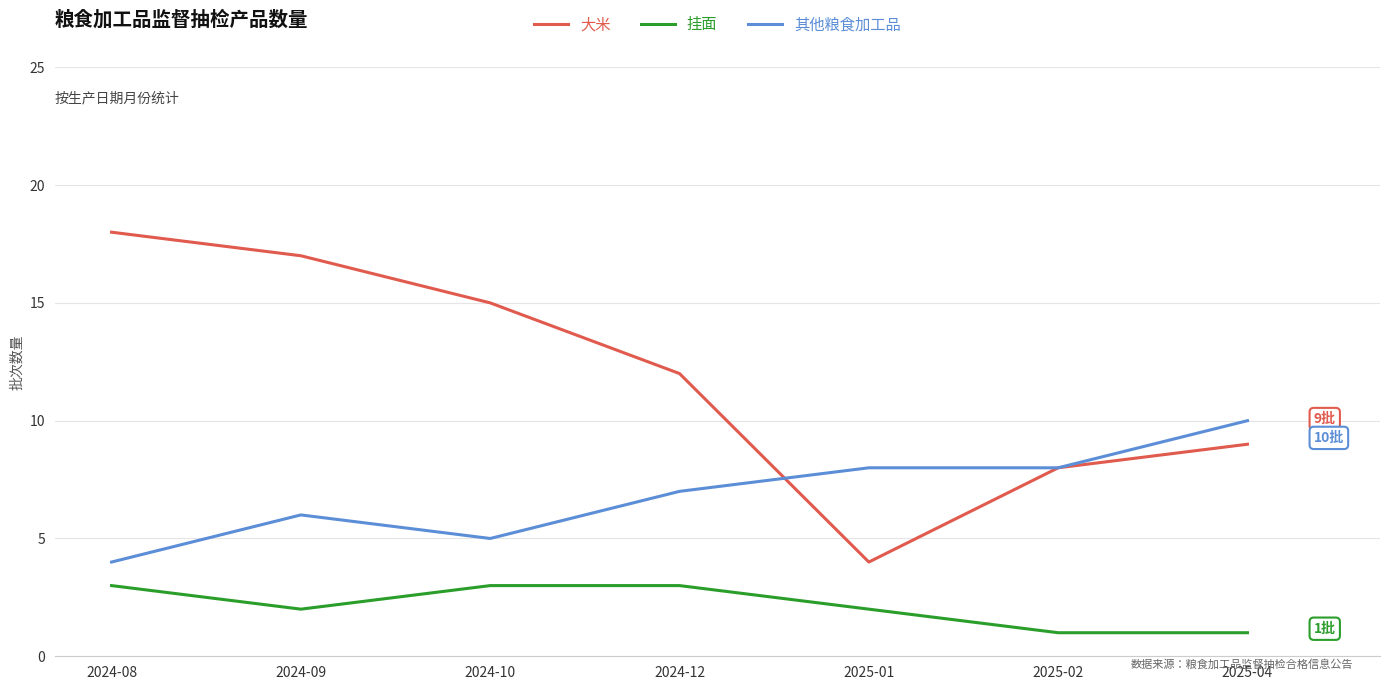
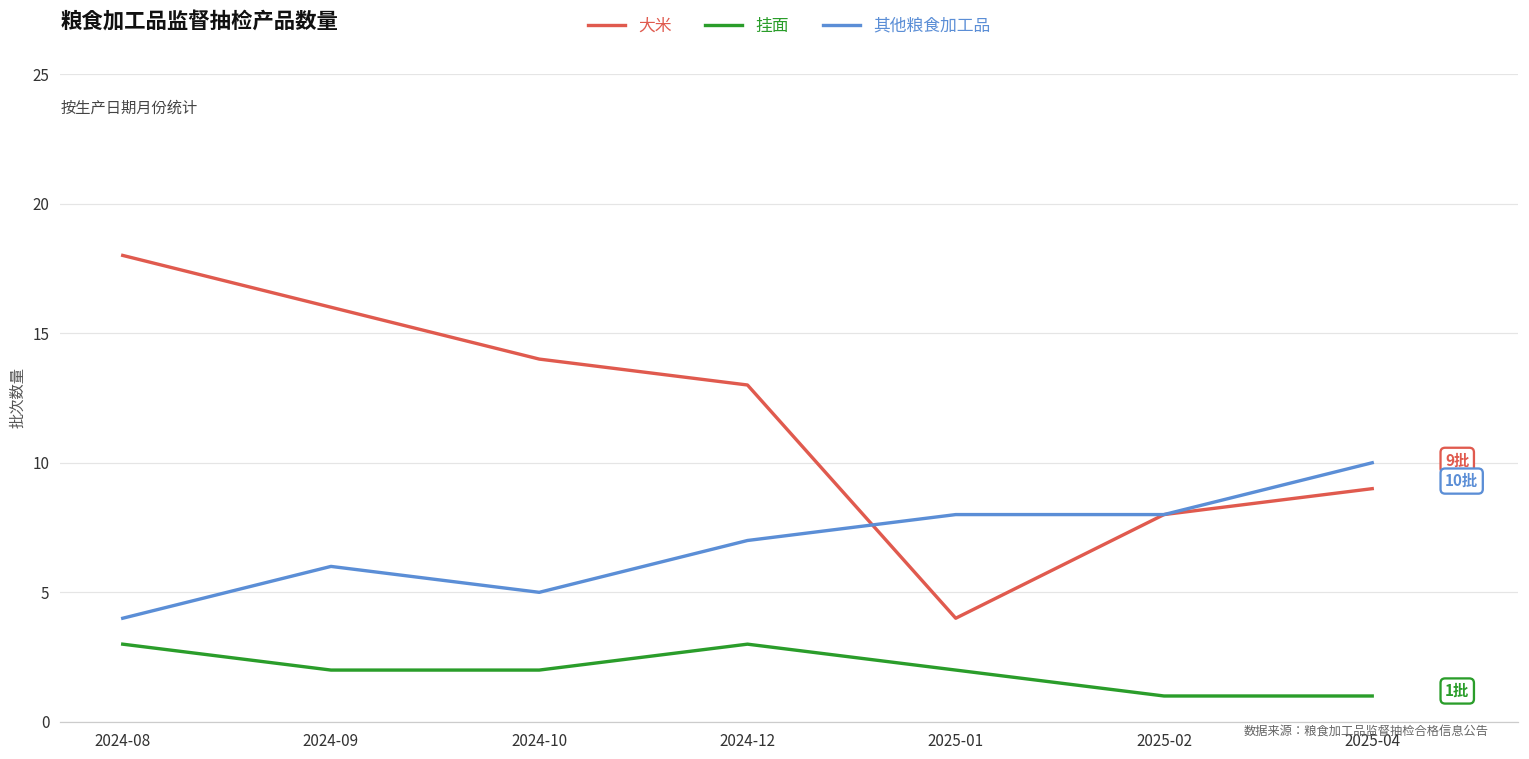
大米, 2024-09: 17 -> 16
大米, 2024-10: 15 -> 14
挂面, 2024-10: 3 -> 2
大米, 2024-12: 12 -> 13
